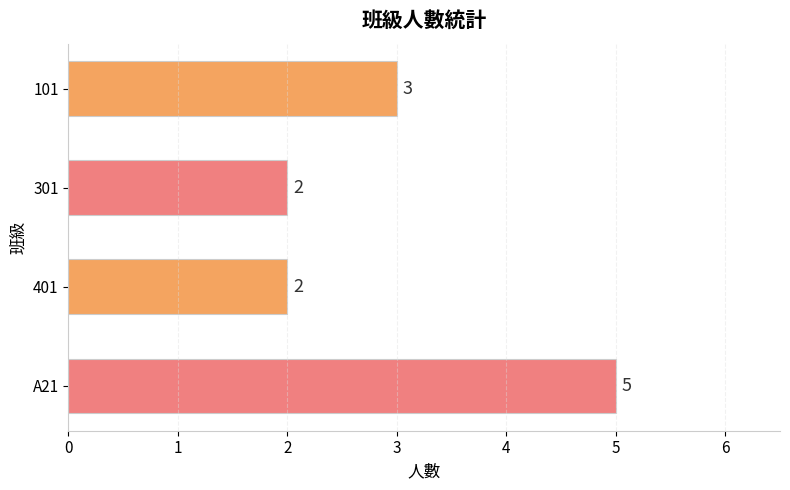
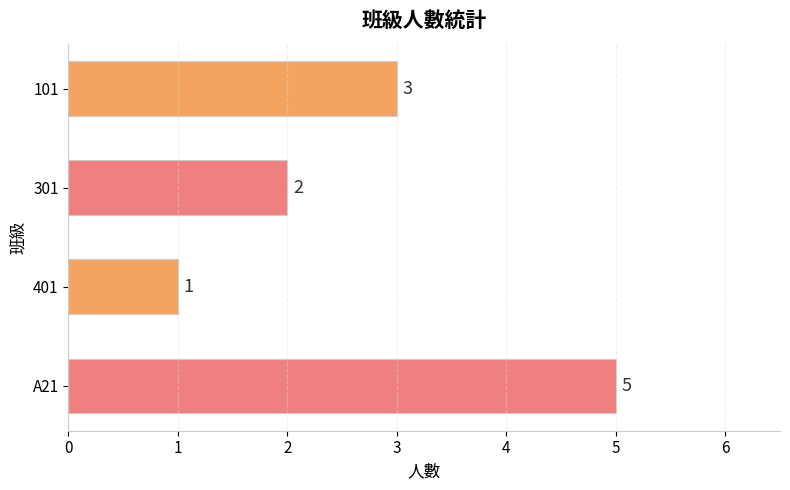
401: 2 -> 1
